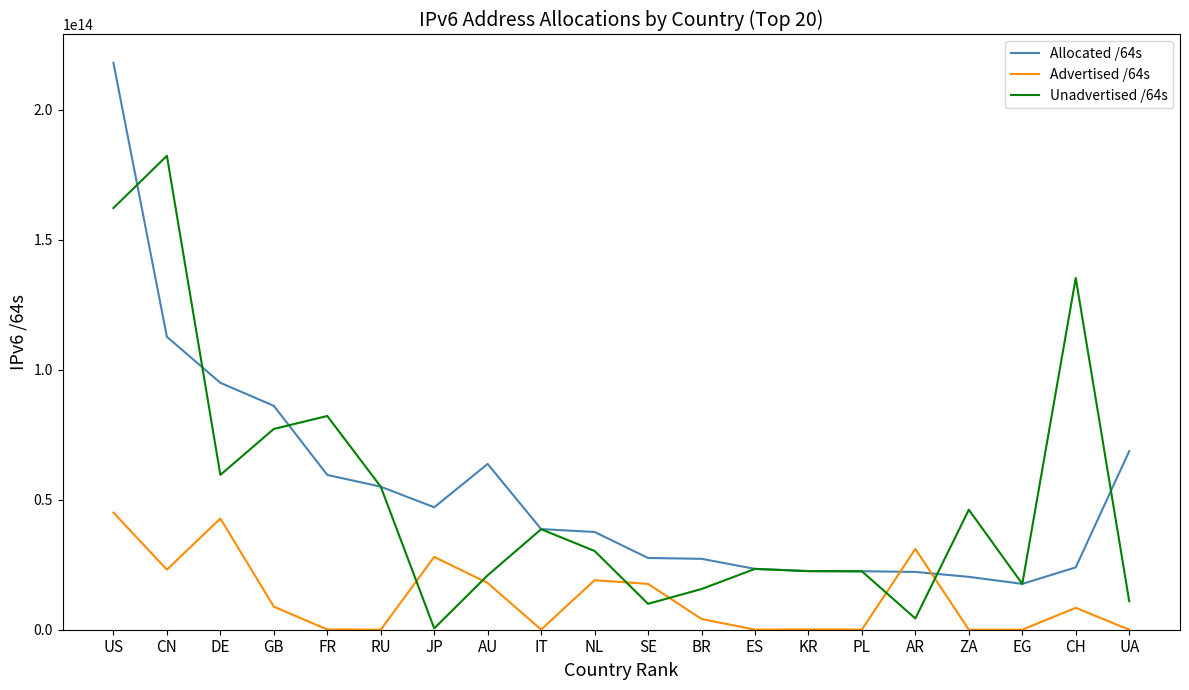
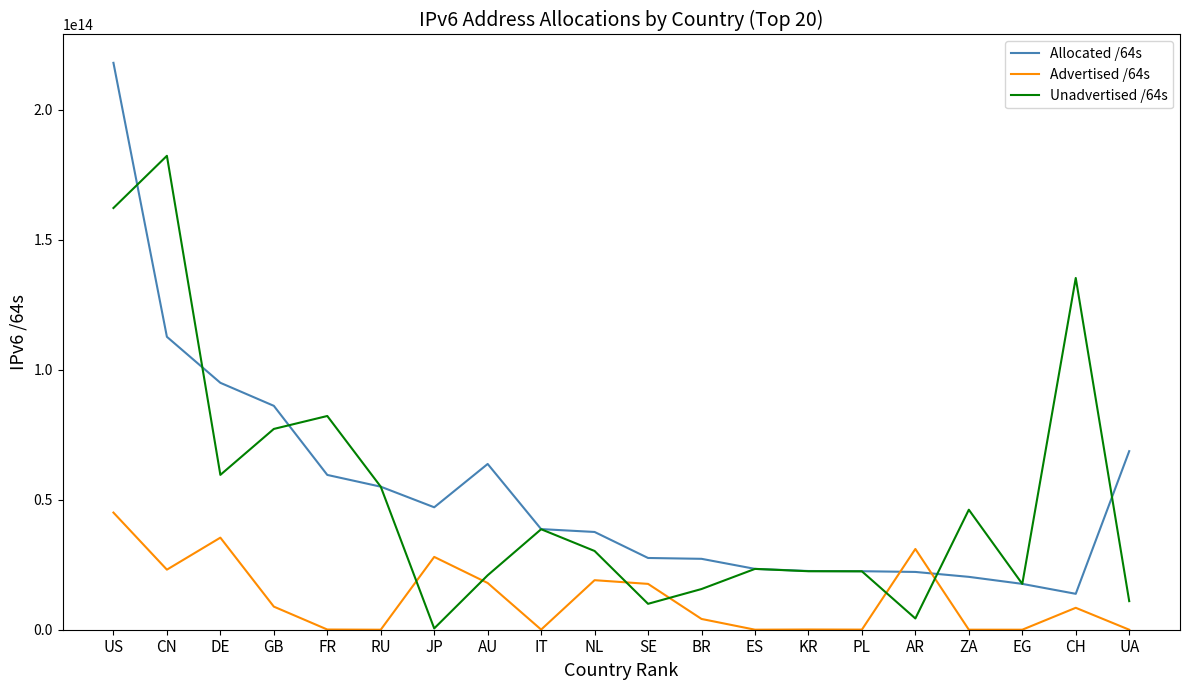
Advertised /64s, DE: 43000000000000 -> 35000000000000
Allocated /64s, CH: 24000000000000 -> 14000000000000
